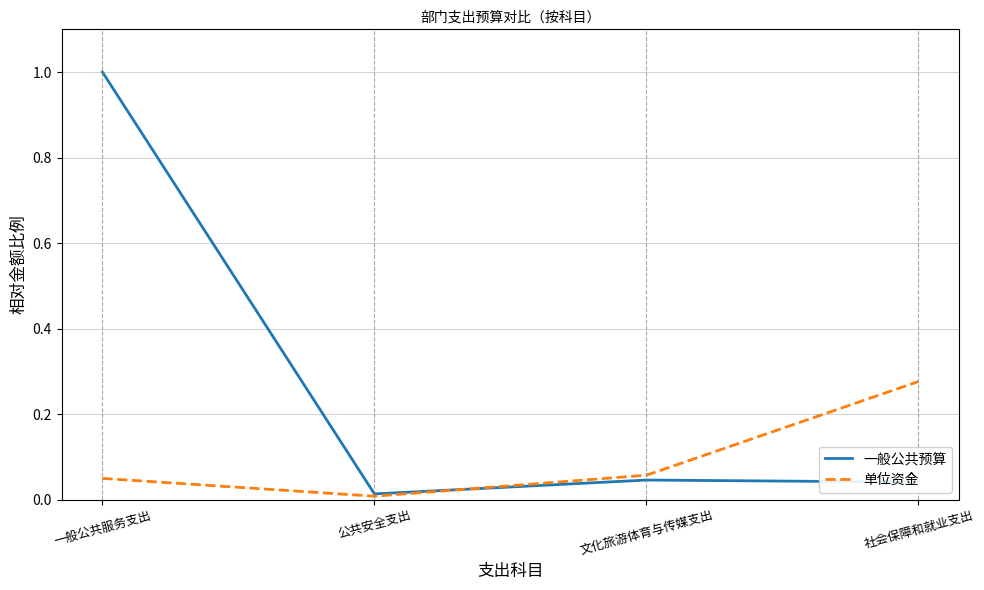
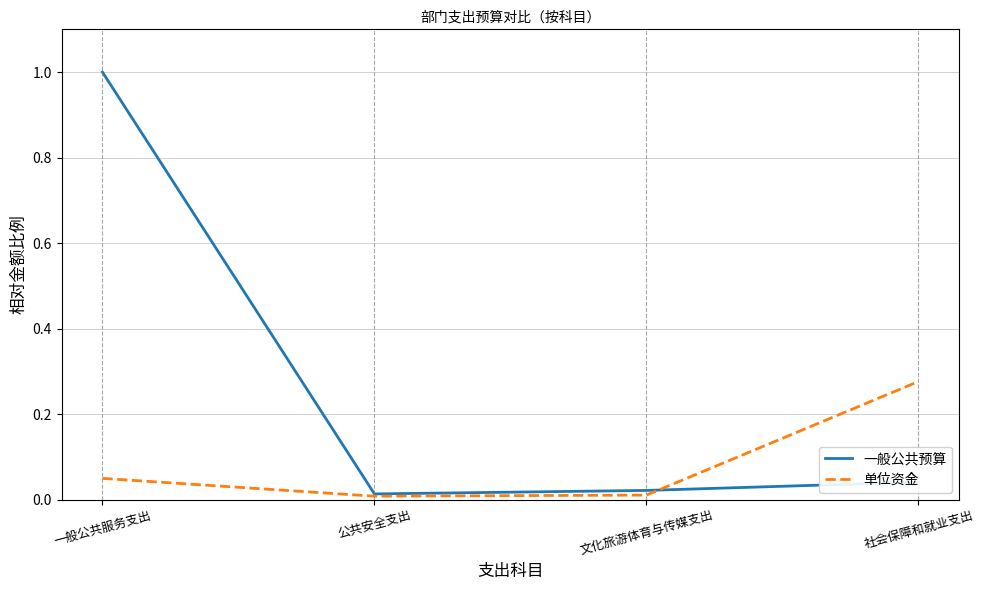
一般公共预算, 文化旅游体育与传媒支出: 0.05 -> 0.02
单位资金, 文化旅游体育与传媒支出: 0.06 -> 0.01
